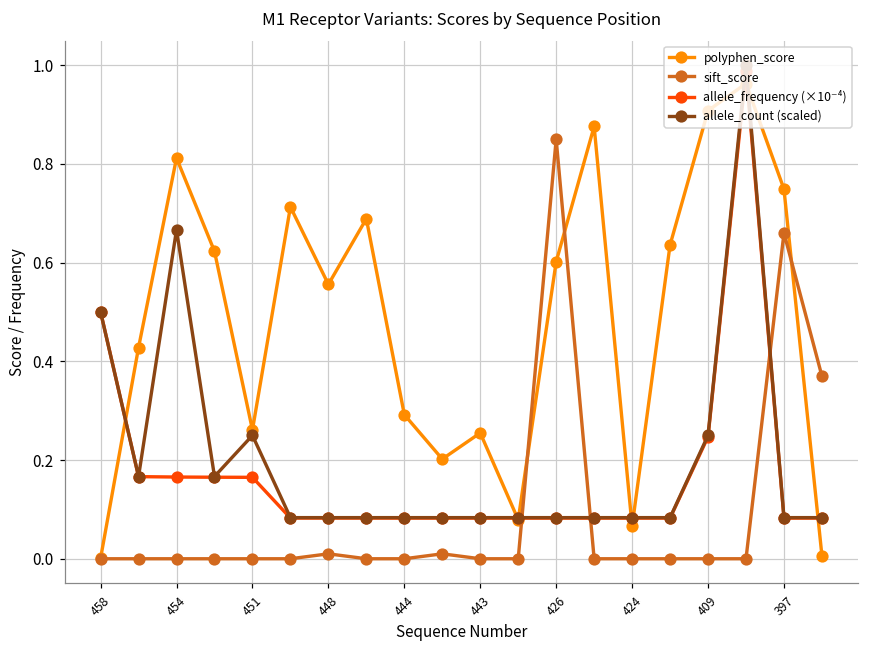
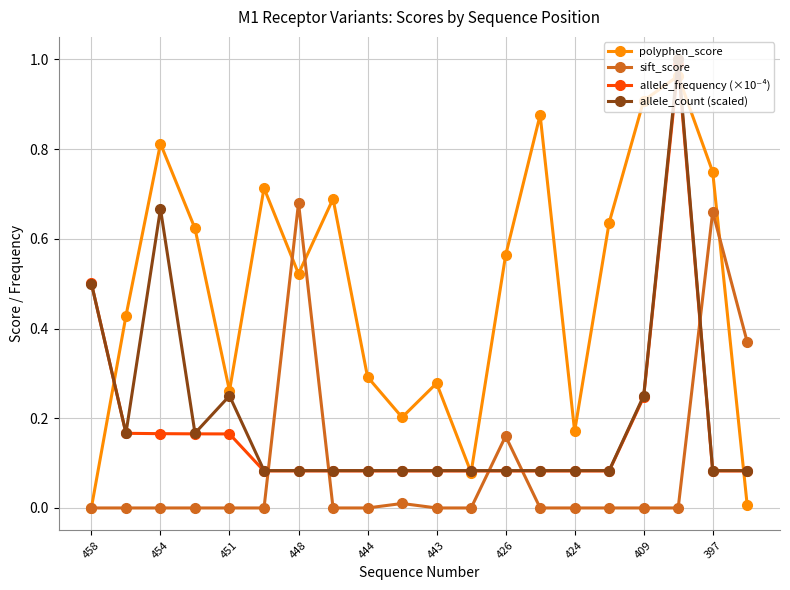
polyphen_score, 448: 0.56 -> 0.52
sift_score, 448: 0.01 -> 0.68
polyphen_score, 443: 0.26 -> 0.28
polyphen_score, 426: 0.60 -> 0.56
sift_score, 426: 0.85 -> 0.16
polyphen_score, 424: 0.07 -> 0.17
